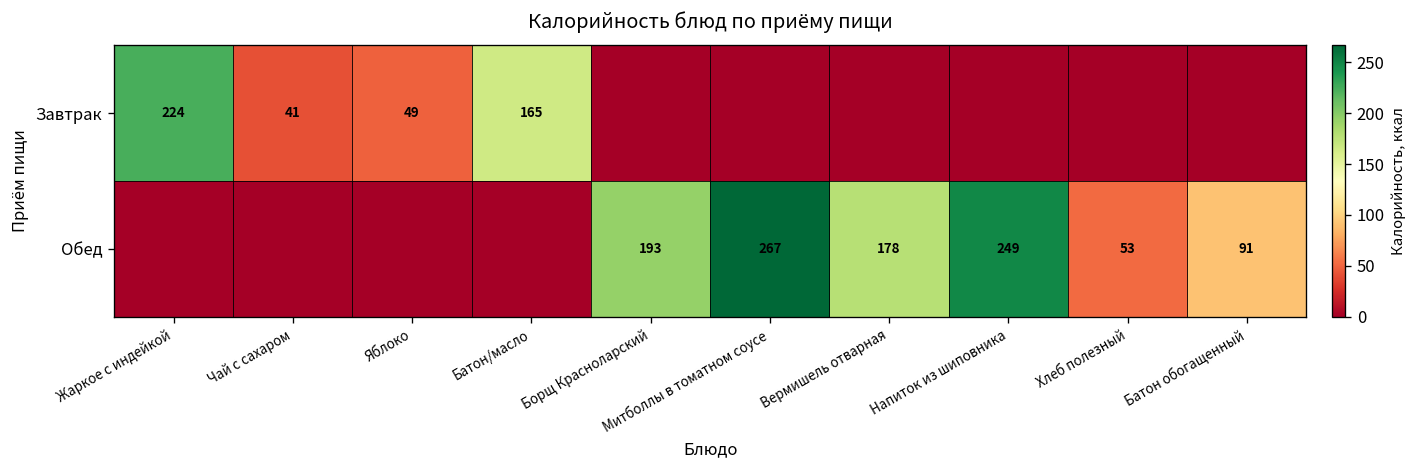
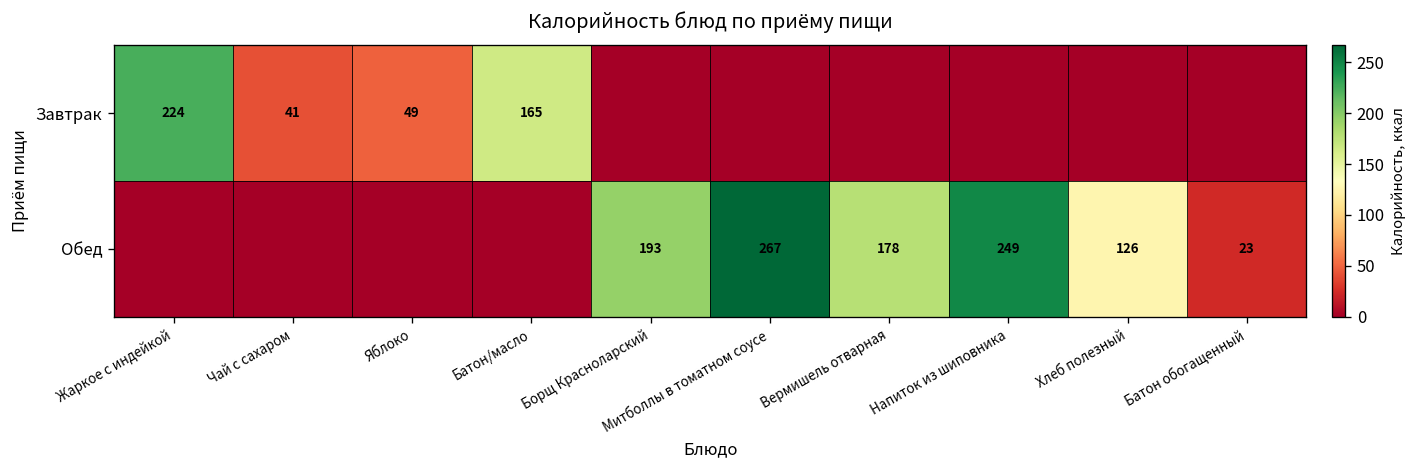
Обед, Хлеб полезный: 53 -> 126
Обед, Батон обогащенный: 91 -> 23
